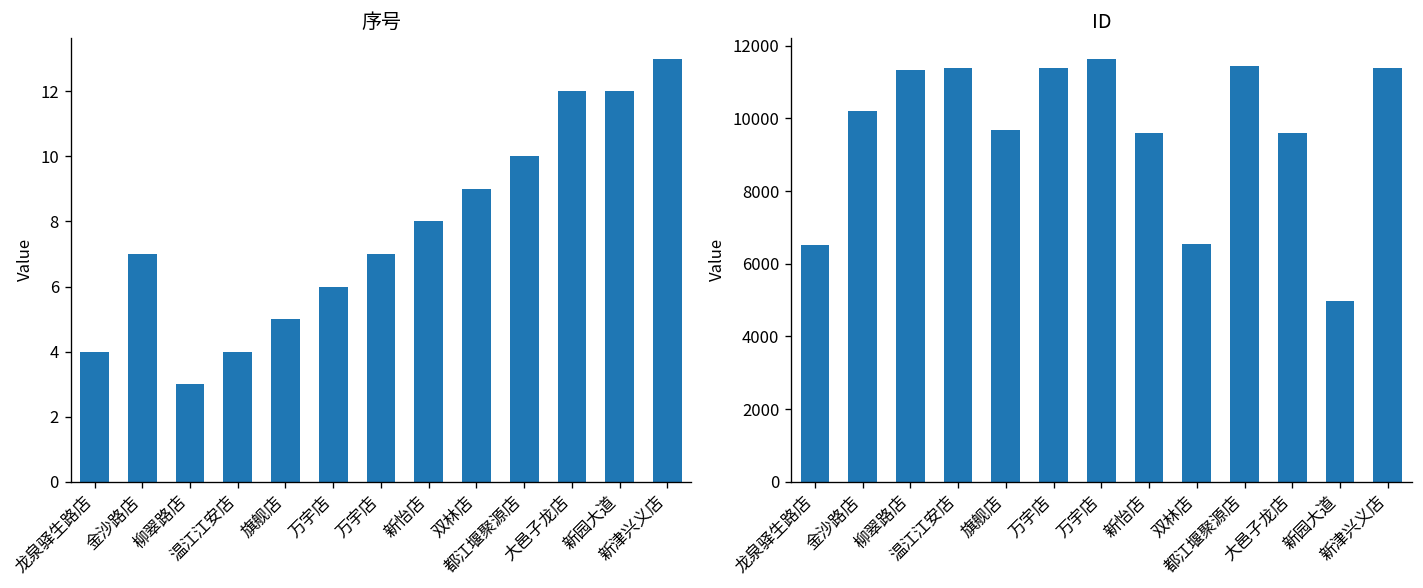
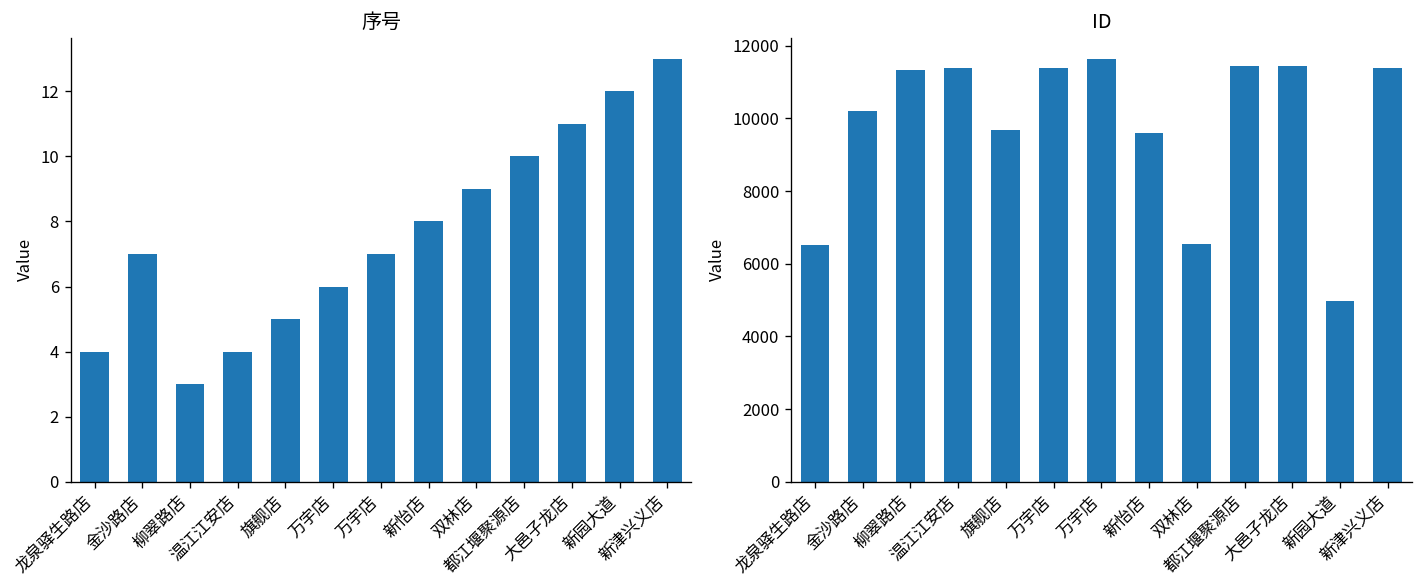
序号, 大邑子龙店: 12 -> 11
ID, 大邑子龙店: 9600 -> 11400
